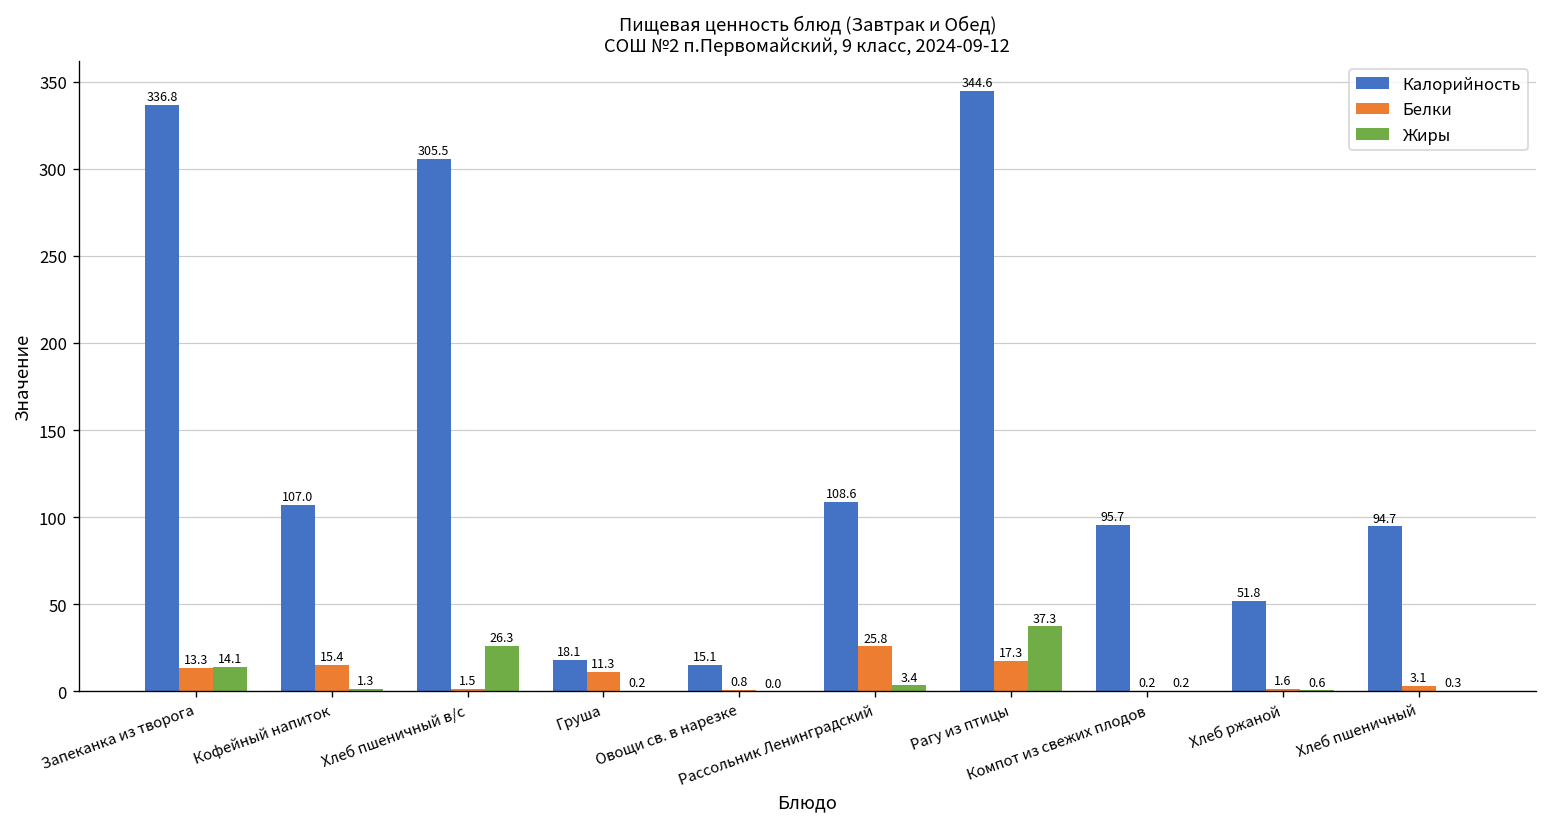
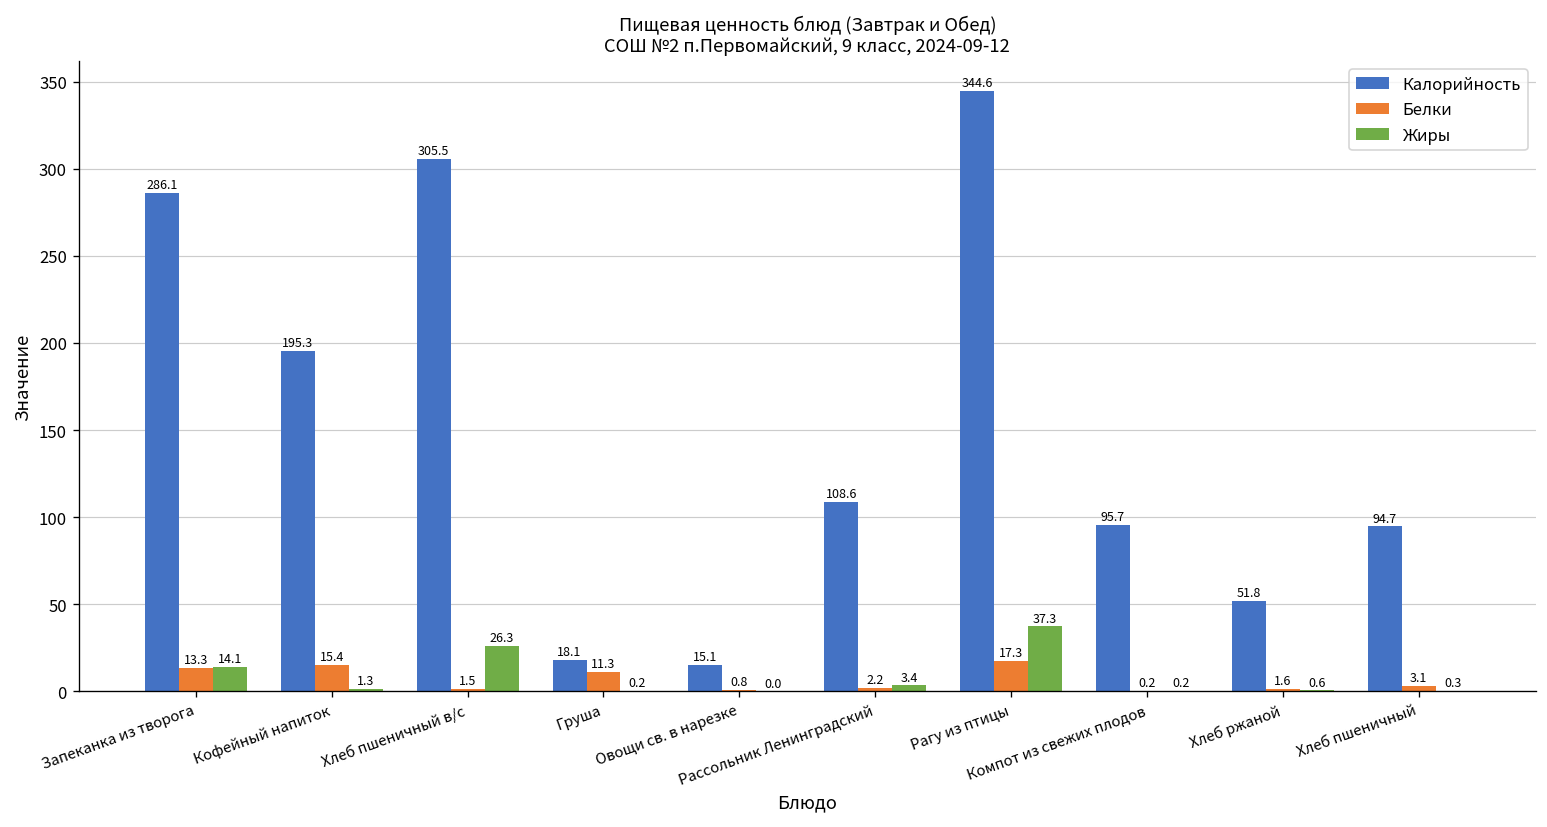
Калорийность, Запеканка из творога: 336.8 -> 286.1
Калорийность, Кофейный напиток: 107.0 -> 195.3
Белки, Рассольник Ленинградский: 25.8 -> 2.2
